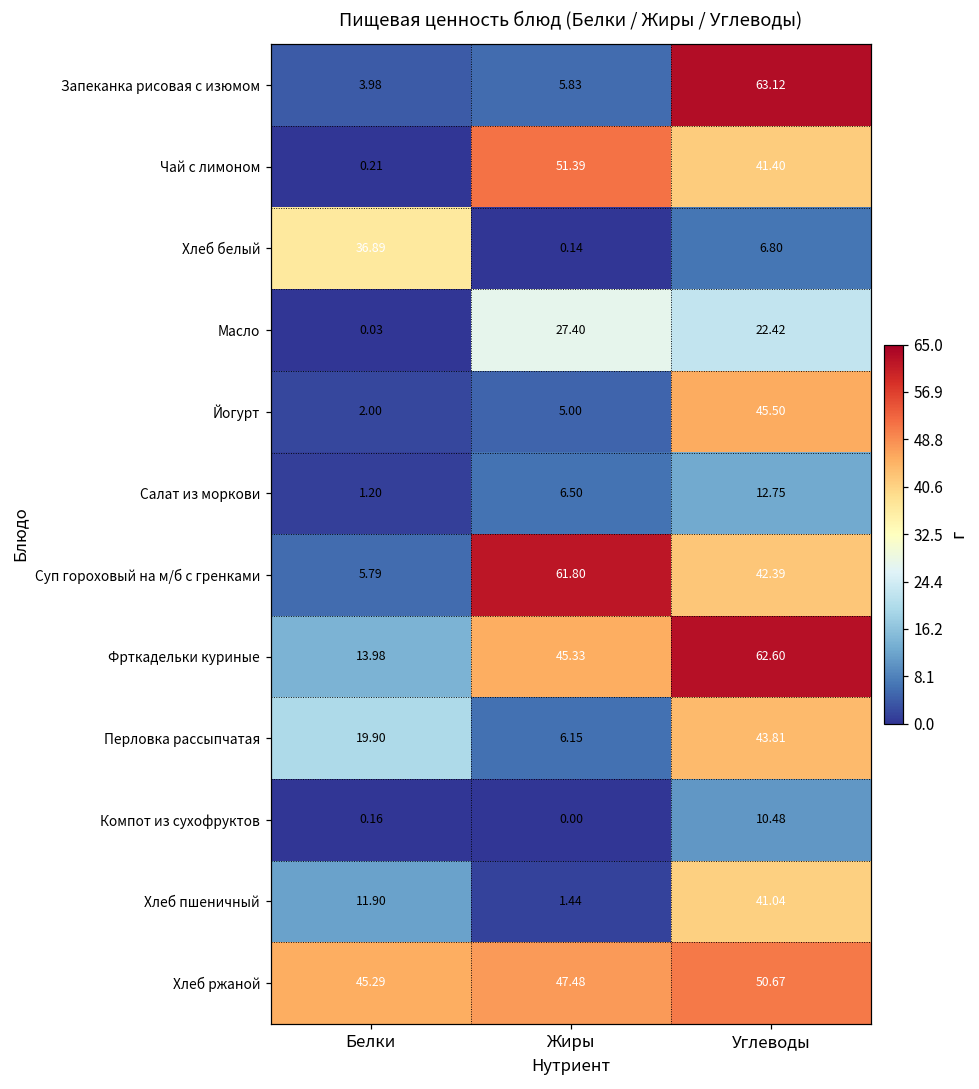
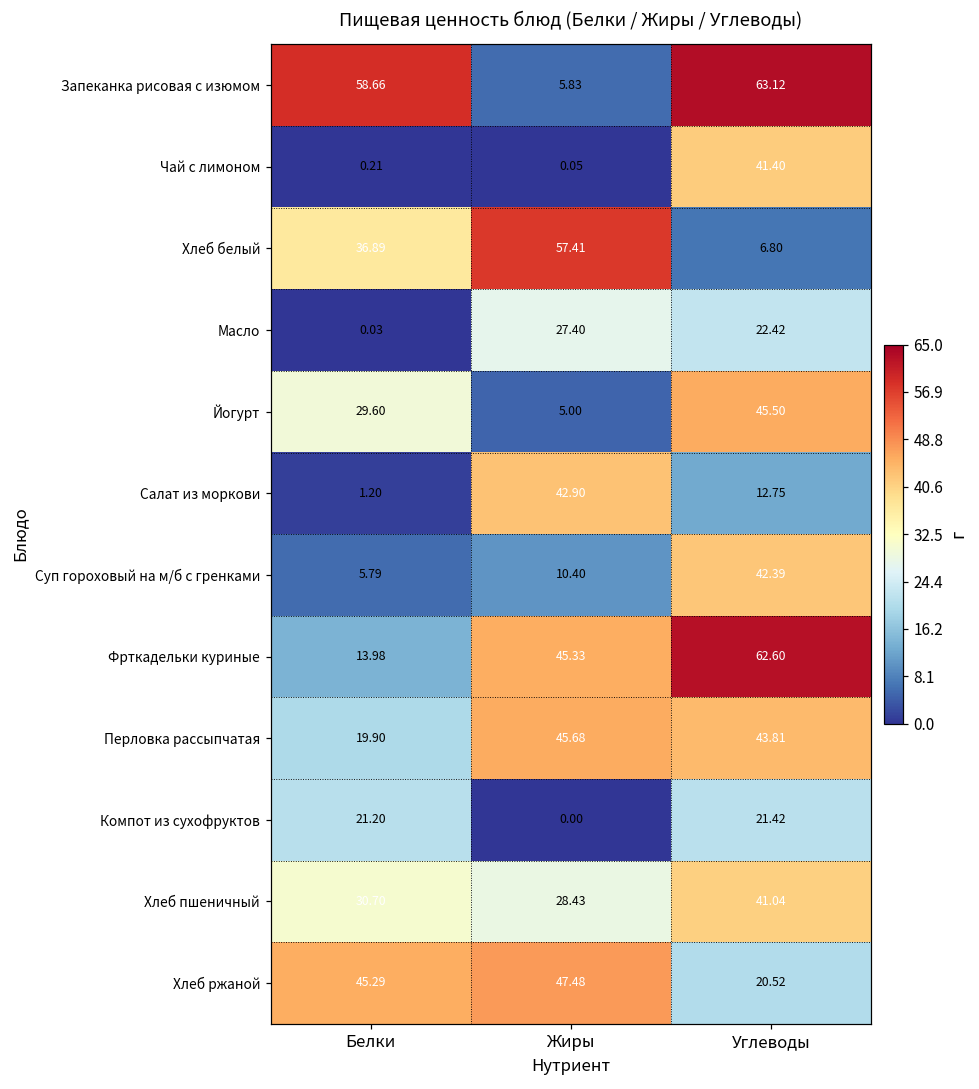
Запеканка рисовая с изюмом, Белки: 3.98 -> 58.66
Чай с лимоном, Жиры: 51.39 -> 0.05
Хлеб белый, Жиры: 0.14 -> 57.41
Йогурт, Белки: 2.00 -> 29.60
Салат из моркови, Жиры: 6.50 -> 42.90
Суп гороховый на м/б с гренками, Жиры: 61.80 -> 10.40
Перловка рассыпчатая, Жиры: 6.15 -> 45.68
Компот из сухофруктов, Белки: 0.16 -> 21.20
Компот из сухофруктов, Углеводы: 10.48 -> 21.42
Хлеб пшеничный, Белки: 11.90 -> 30.70
Хлеб пшеничный, Жиры: 1.44 -> 28.43
Хлеб ржаной, Углеводы: 50.67 -> 20.52
